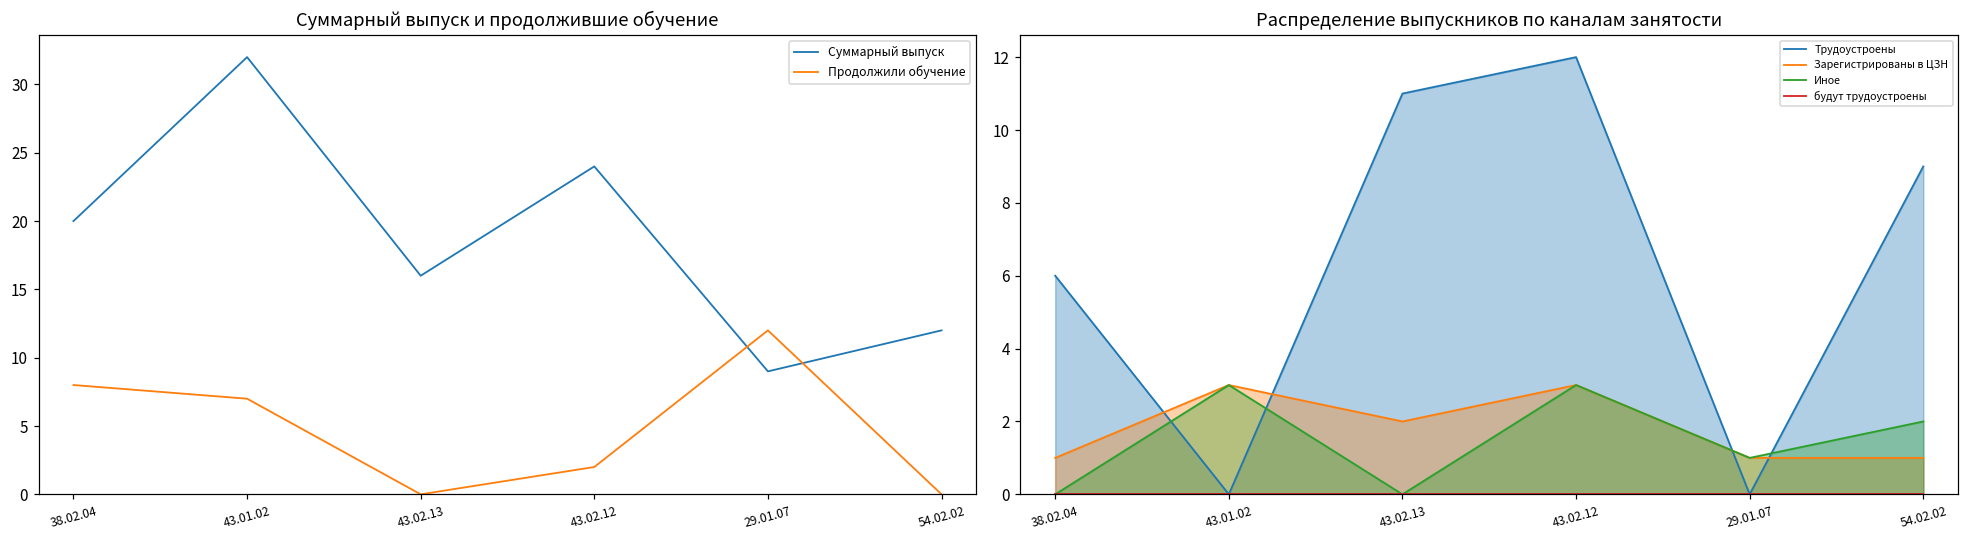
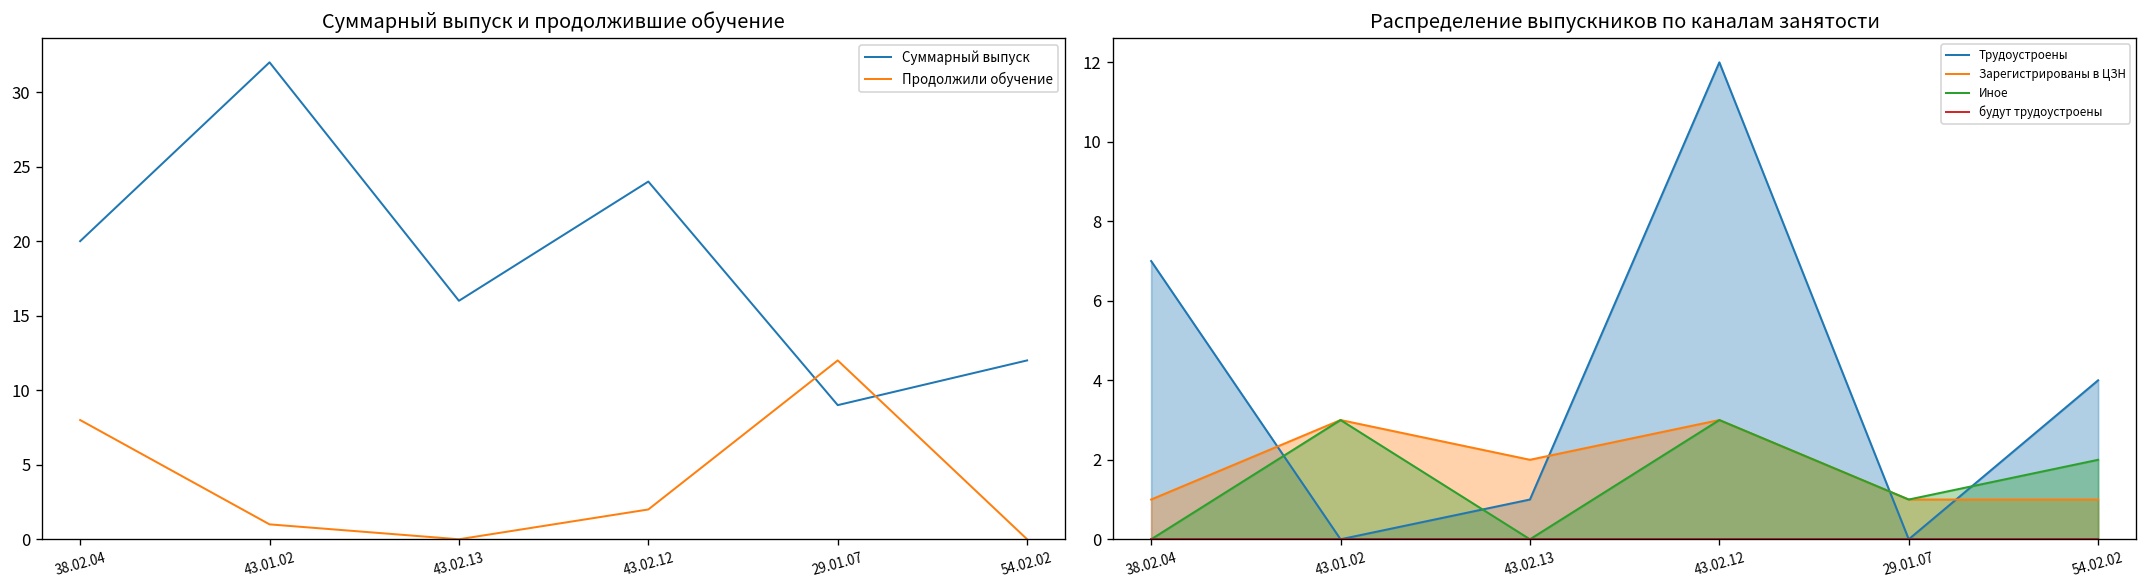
Суммарный выпуск и продолжившие обучение, Продолжили обучение, 43.01.02: 7 -> 1
Распределение выпускников по каналам занятости, Трудоустроены, 38.02.04: 6 -> 7
Распределение выпускников по каналам занятости, Трудоустроены, 43.02.13: 11 -> 1
Распределение выпускников по каналам занятости, Трудоустроены, 54.02.02: 9 -> 4
